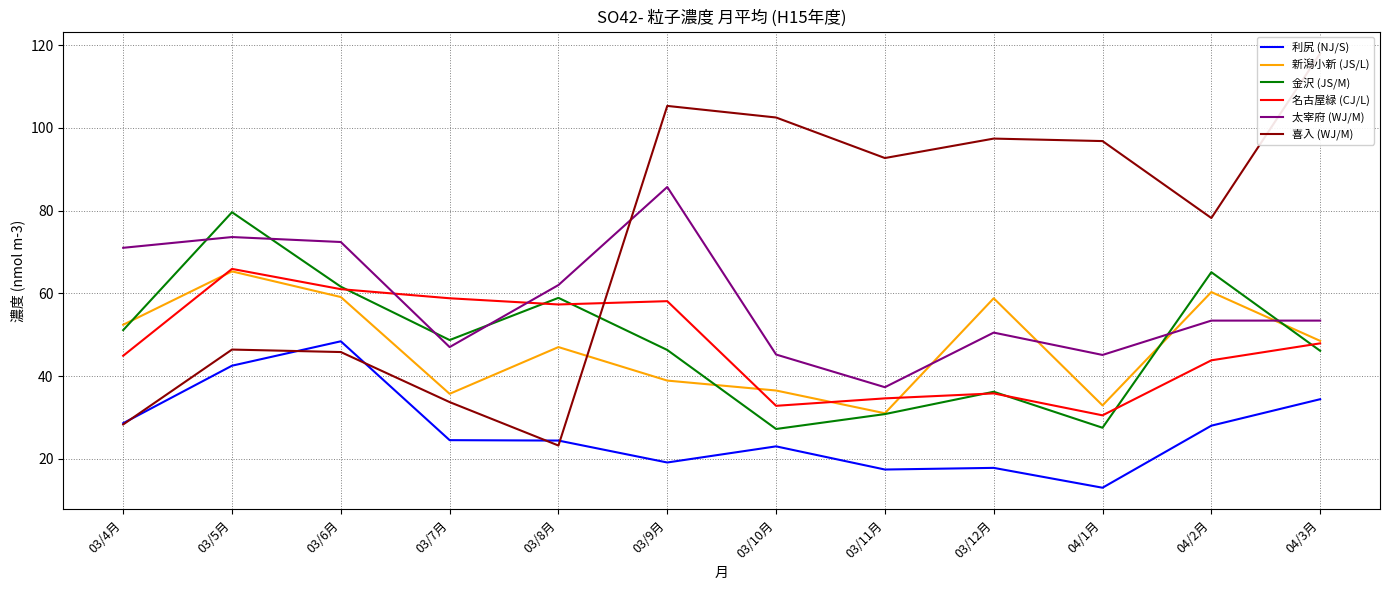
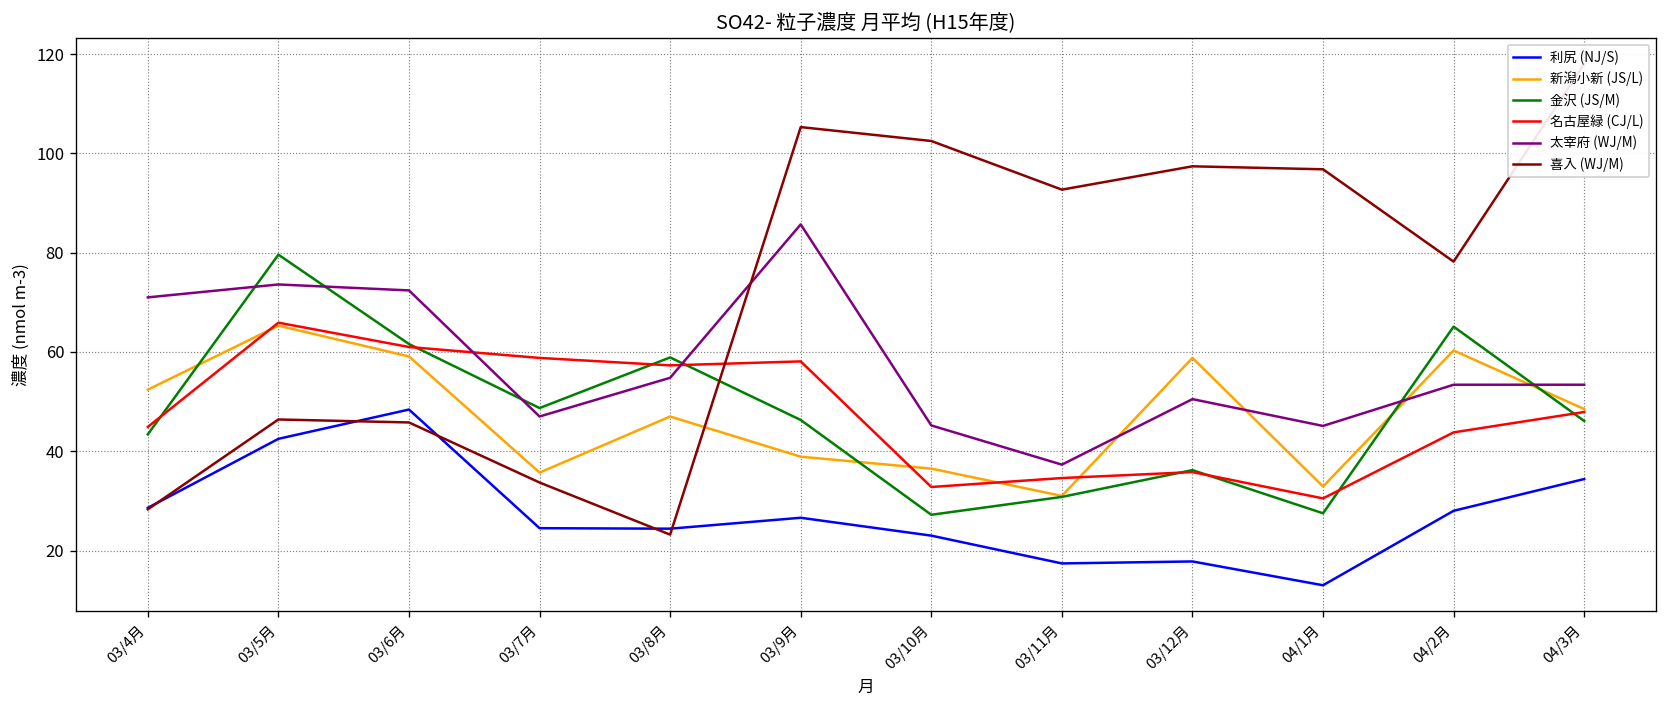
金沢 (JS/M), 03/4月: 51 -> 43
太宰府 (WJ/M), 03/8月: 62 -> 55
利尻 (NJ/S), 03/9月: 19 -> 27
